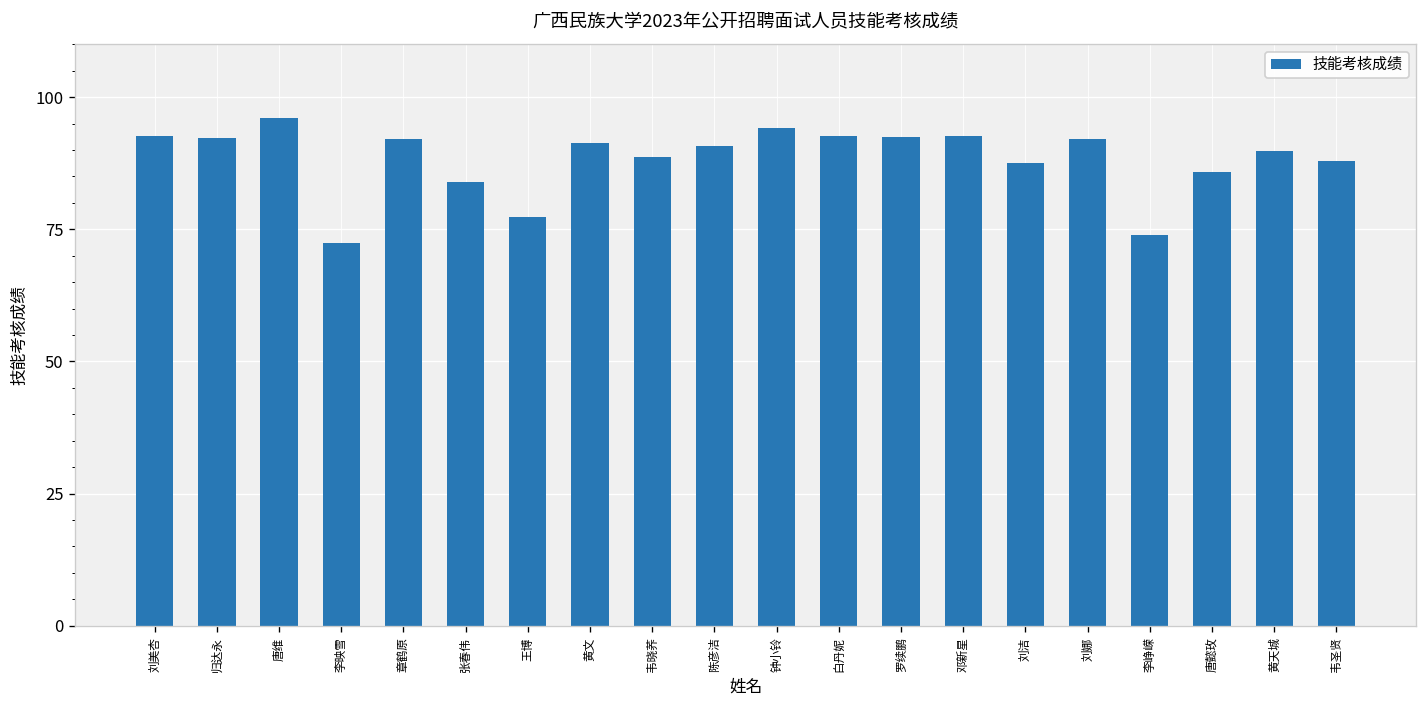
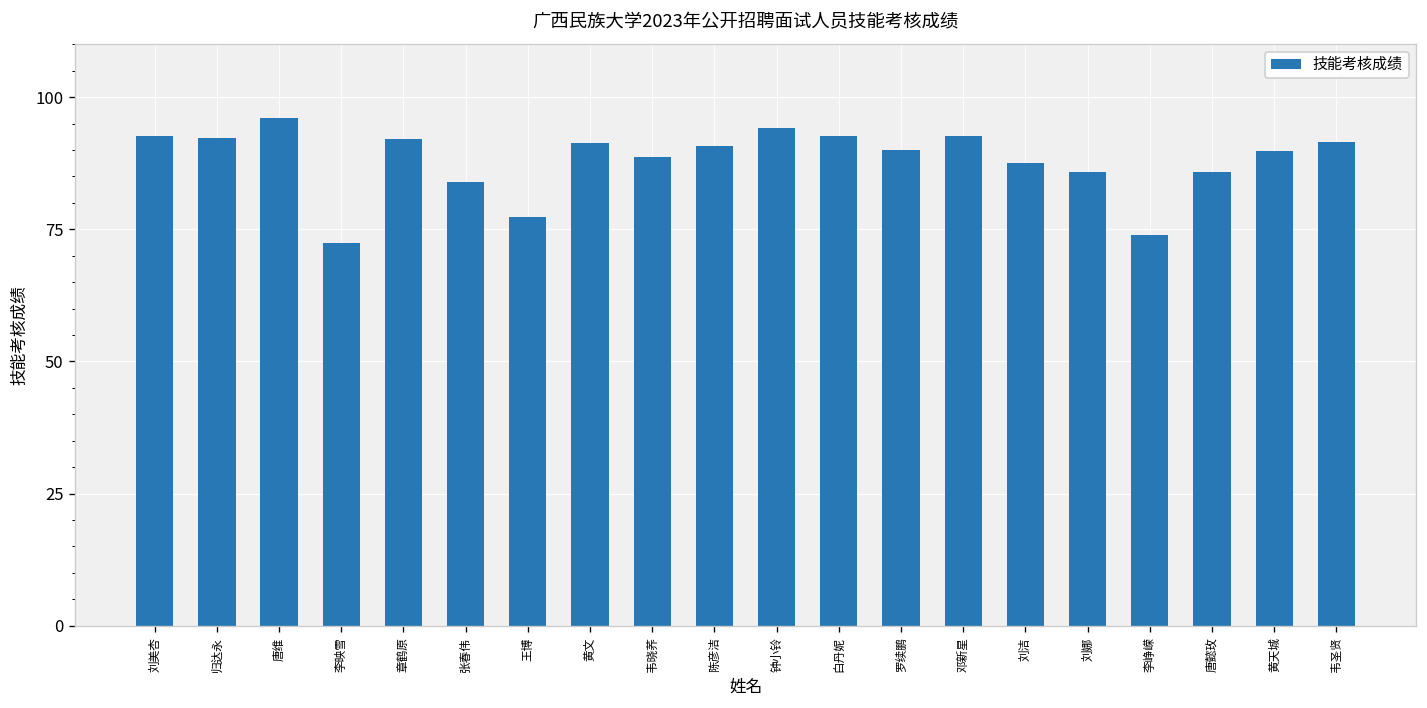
罗续鹏: 93 -> 90
刘娜: 92 -> 86
韦圣贤: 88 -> 92
